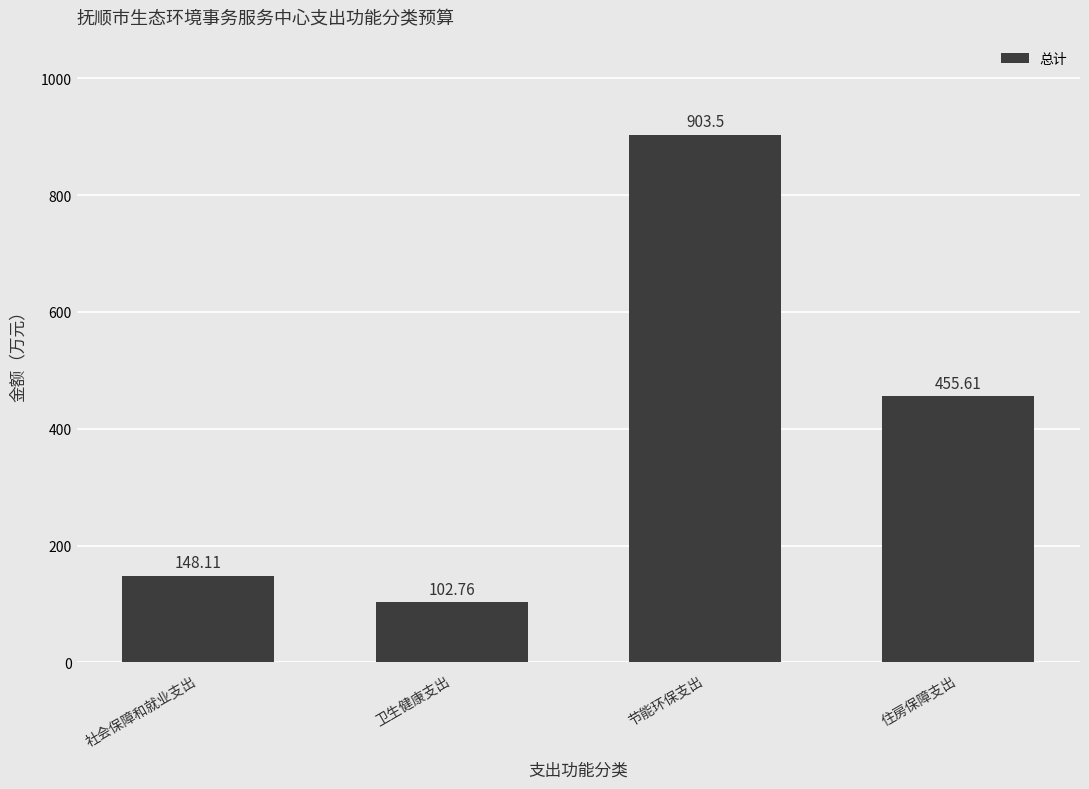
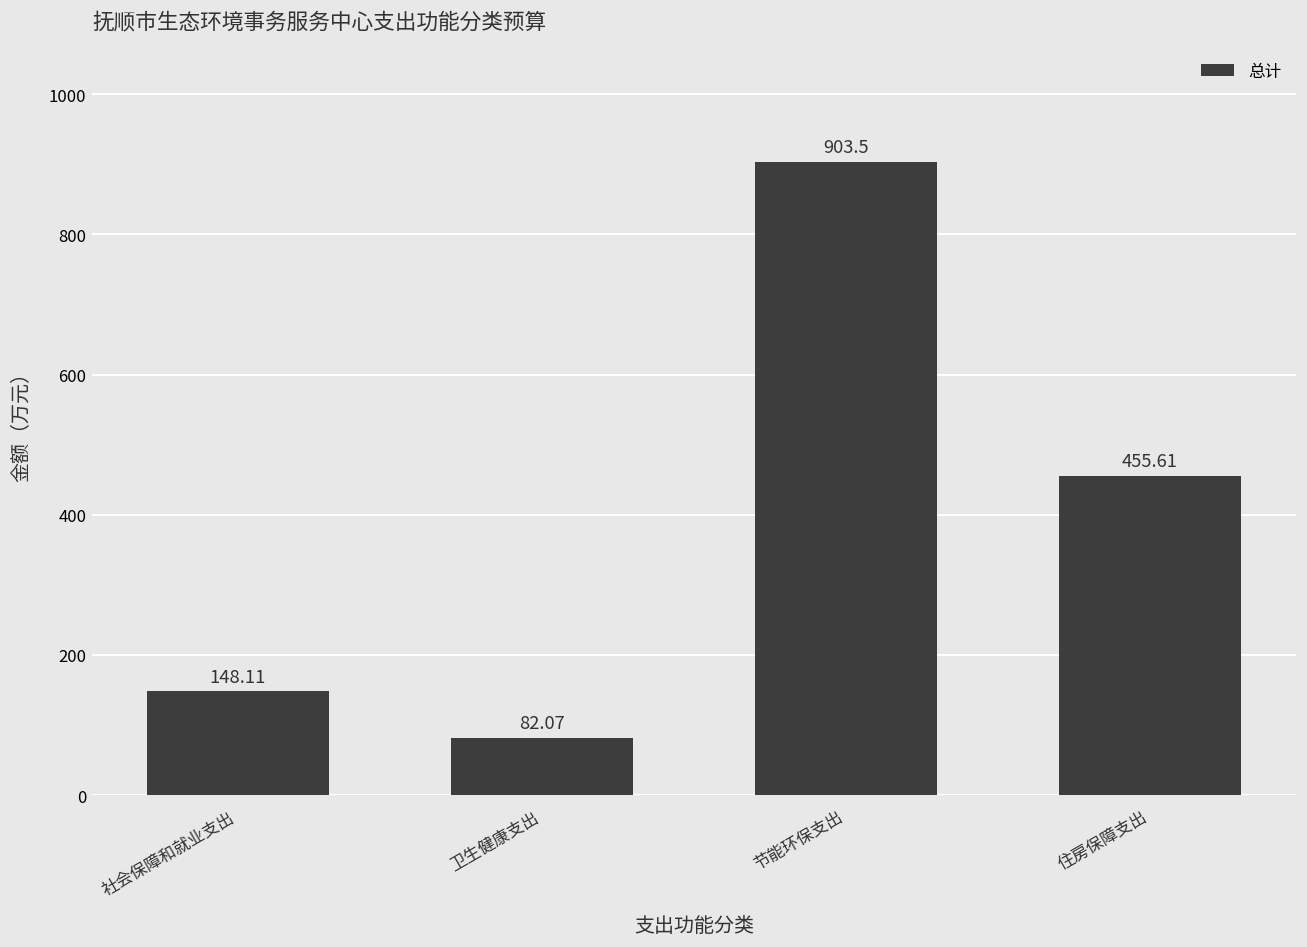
卫生健康支出: 102.76 -> 82.07
